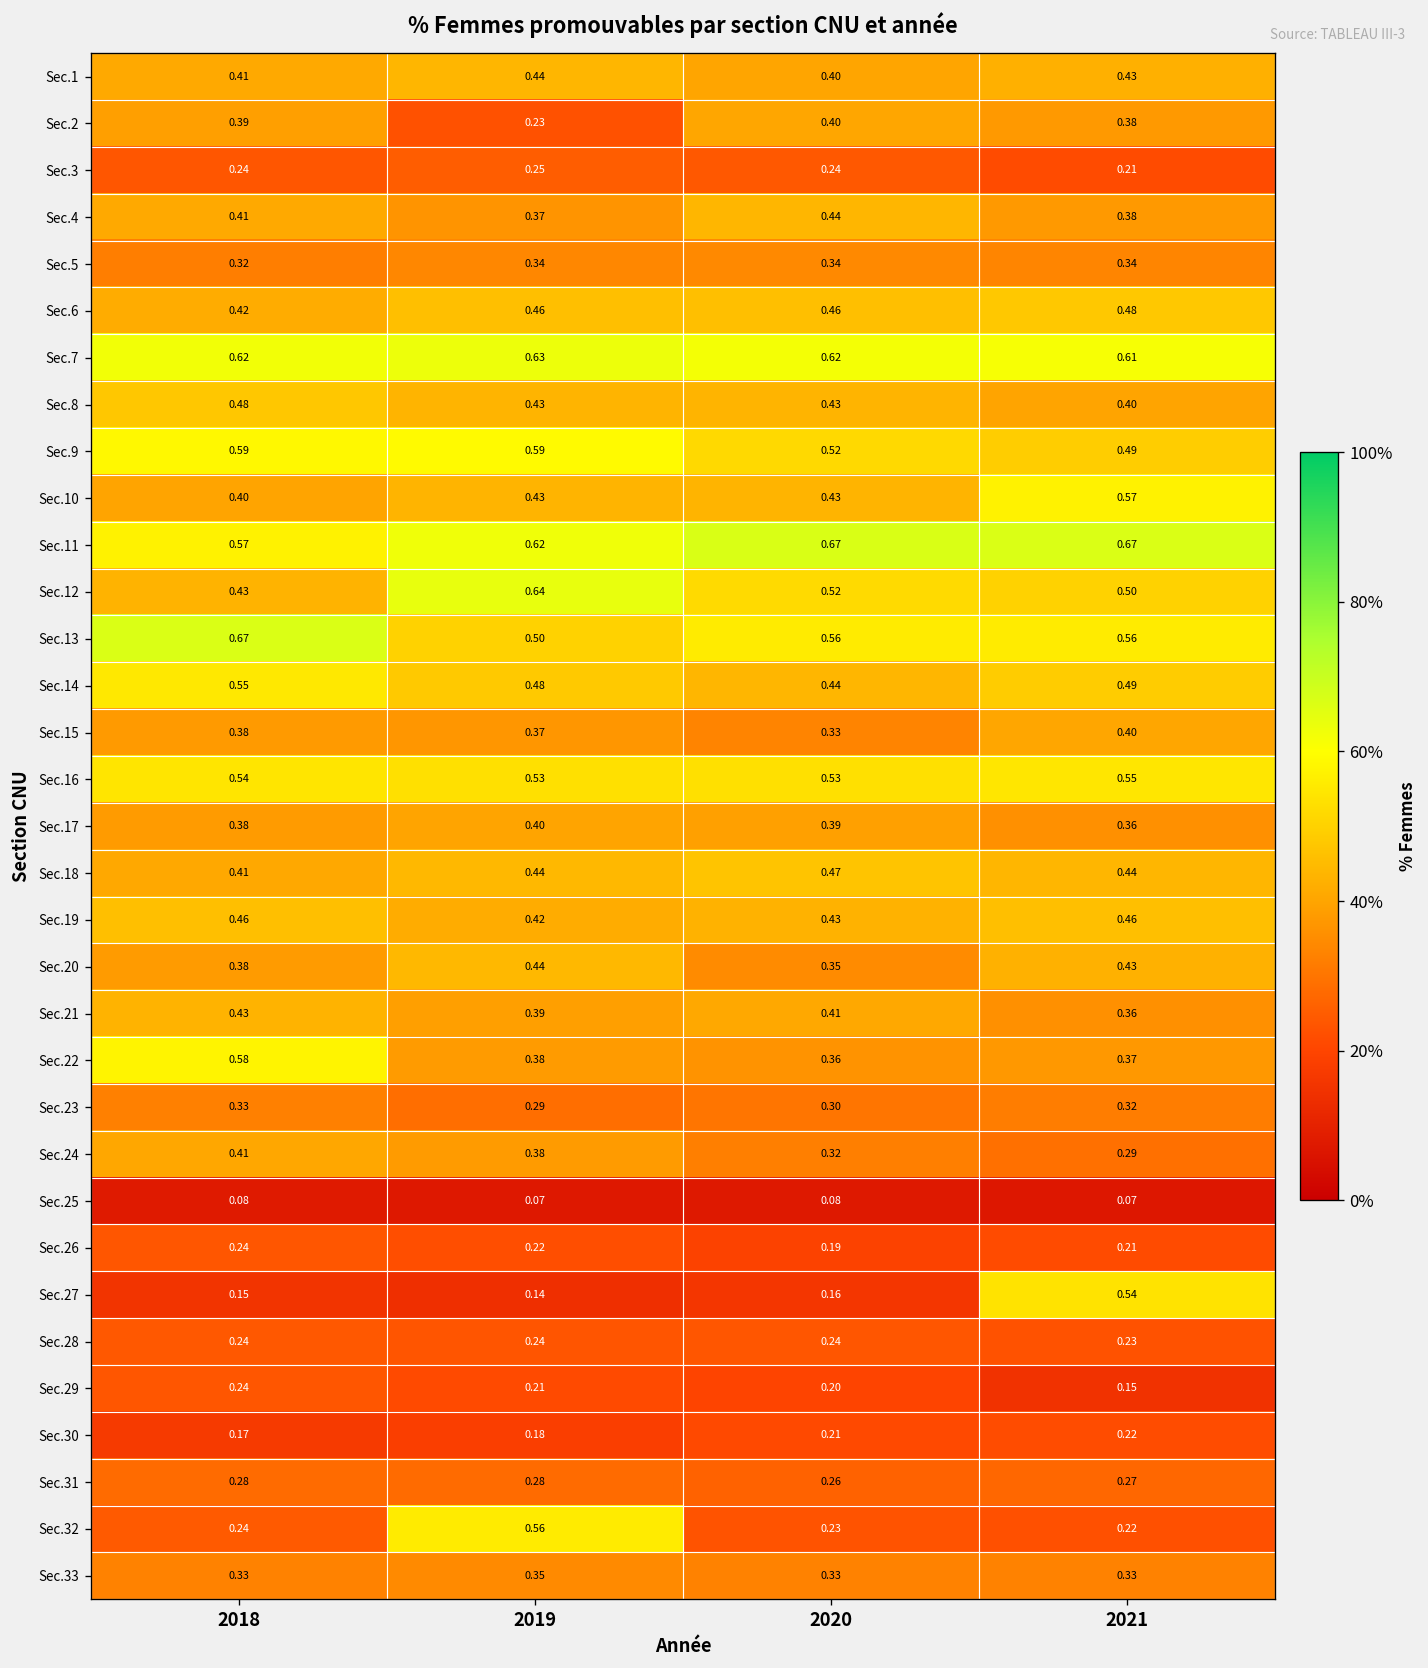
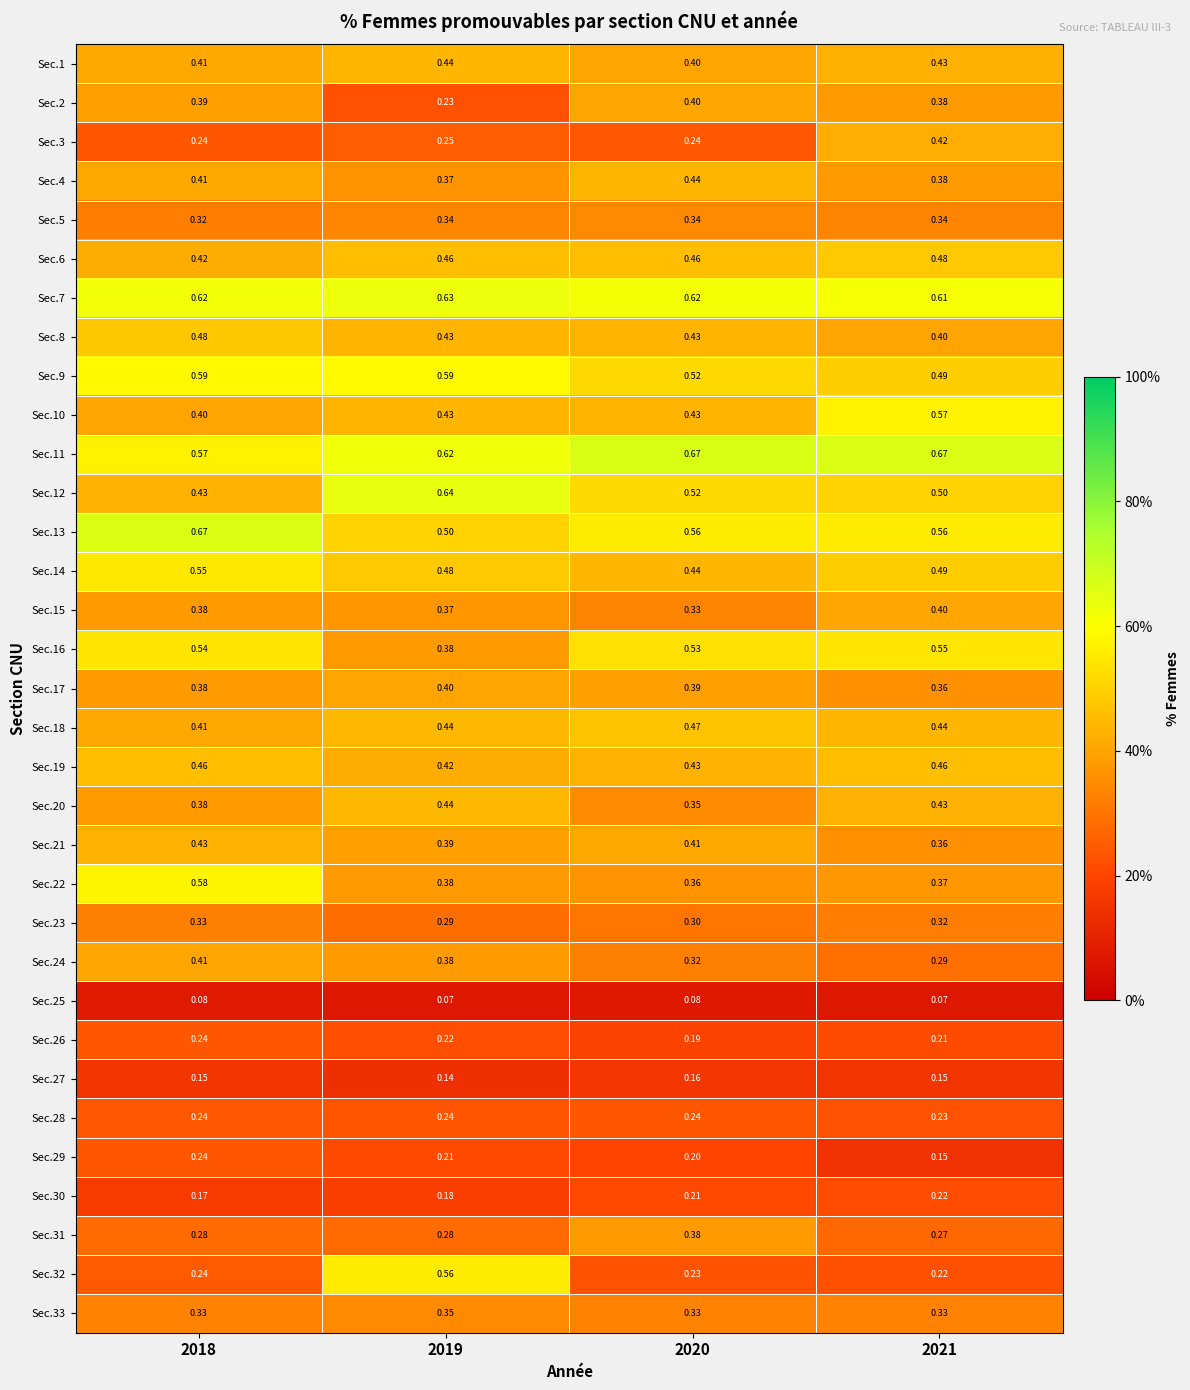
Sec.3, 2021: 0.21 -> 0.42
Sec.16, 2019: 0.53 -> 0.38
Sec.27, 2021: 0.54 -> 0.15
Sec.31, 2020: 0.26 -> 0.38
